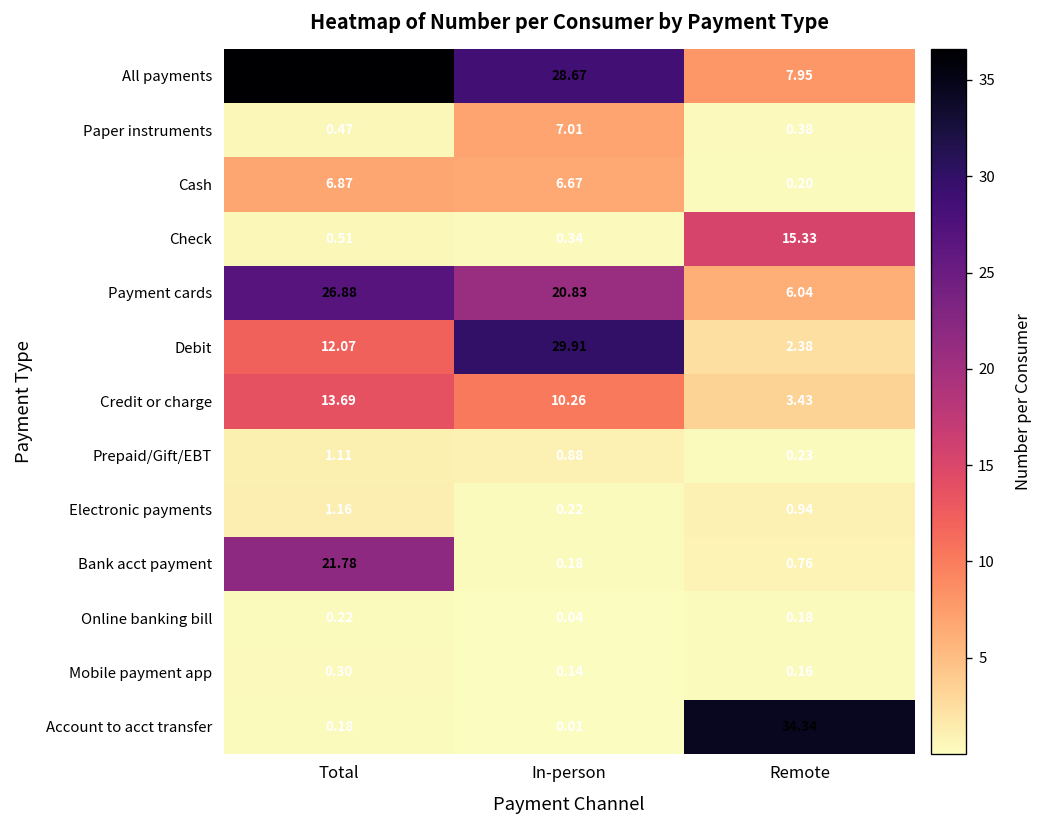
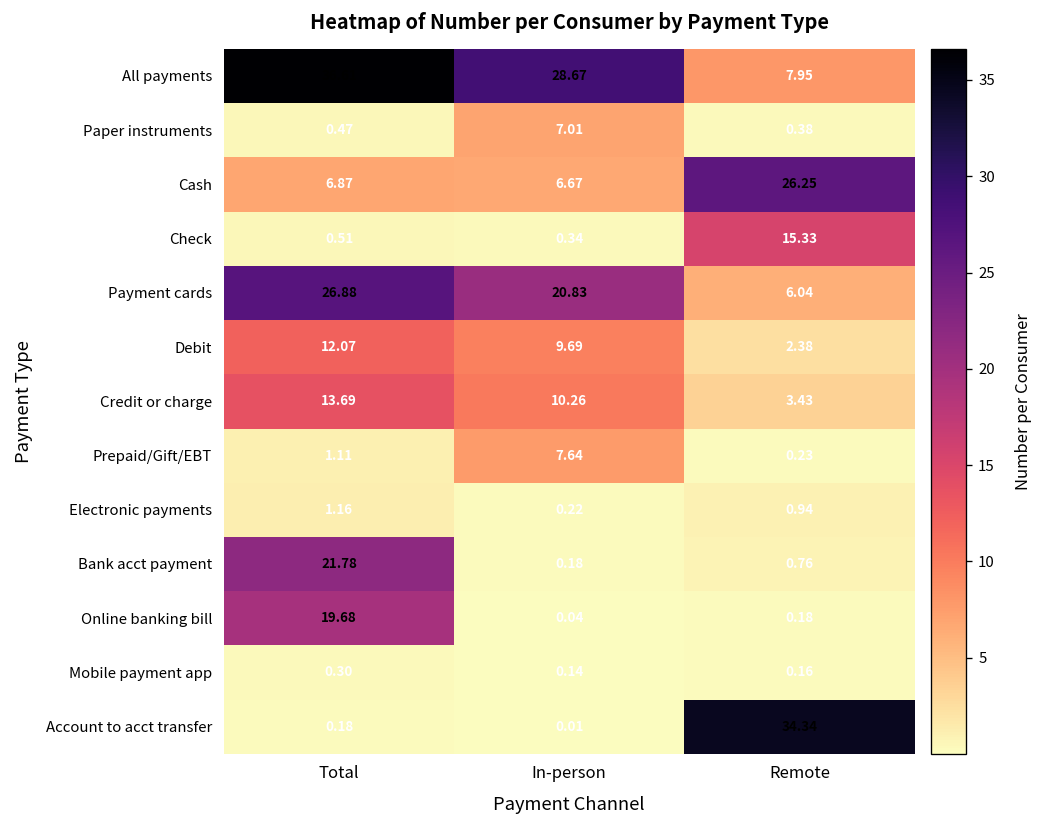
Cash, Remote: 0.20 -> 26.25
Debit, In-person: 29.91 -> 9.69
Prepaid/Gift/EBT, In-person: 0.88 -> 7.64
Online banking bill, Total: 0.22 -> 19.68
